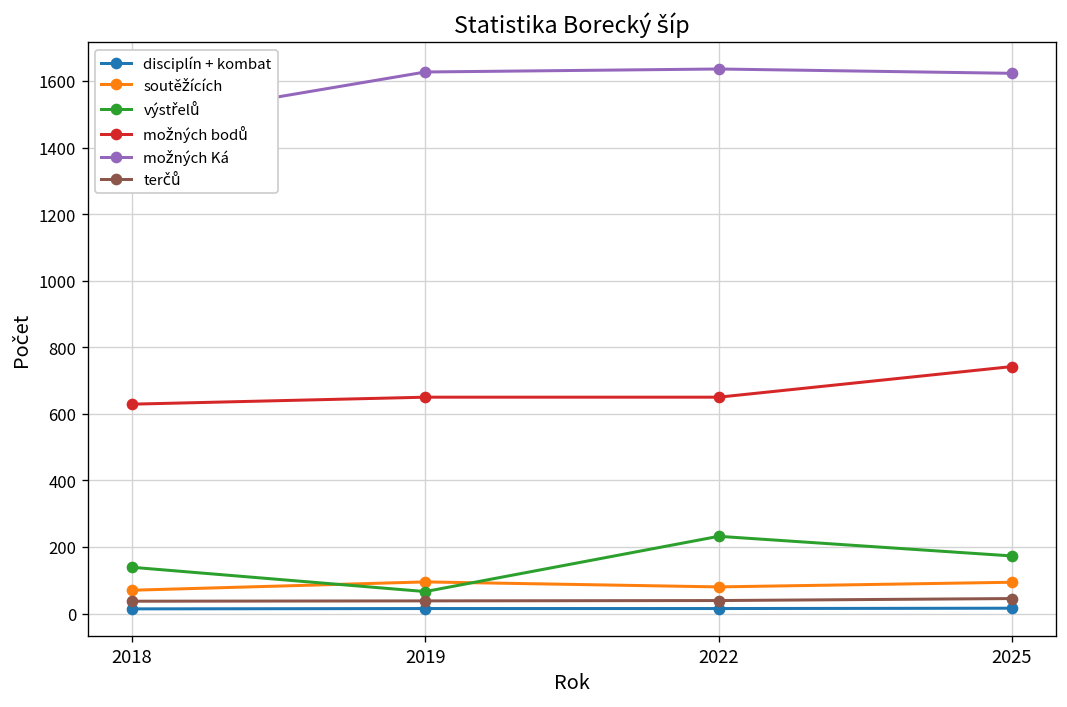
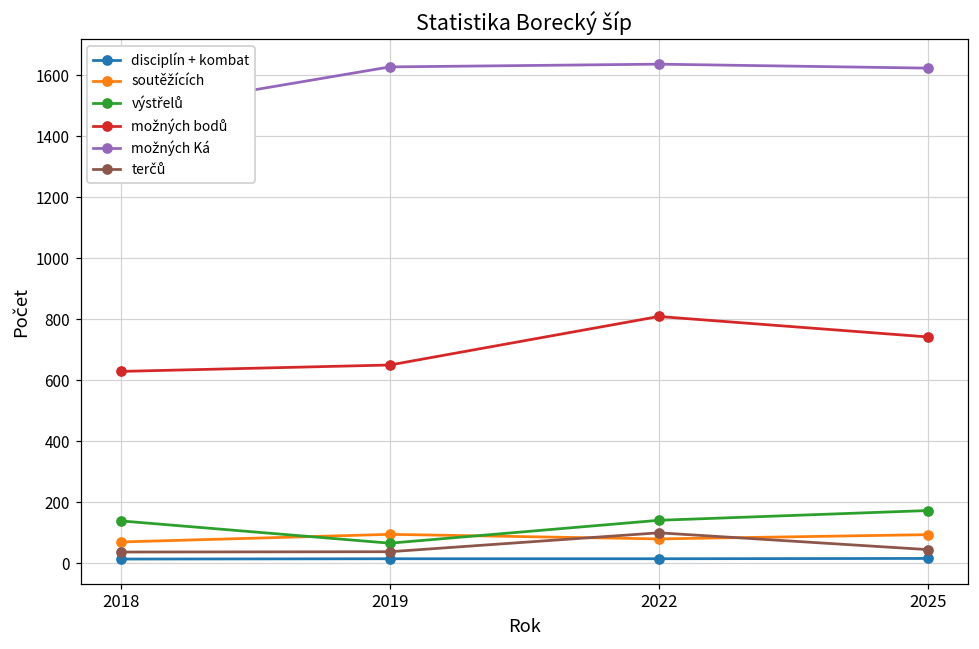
výstřelů, 2022: 230 -> 140
možných bodů, 2022: 650 -> 810
terčů, 2022: 40 -> 100
